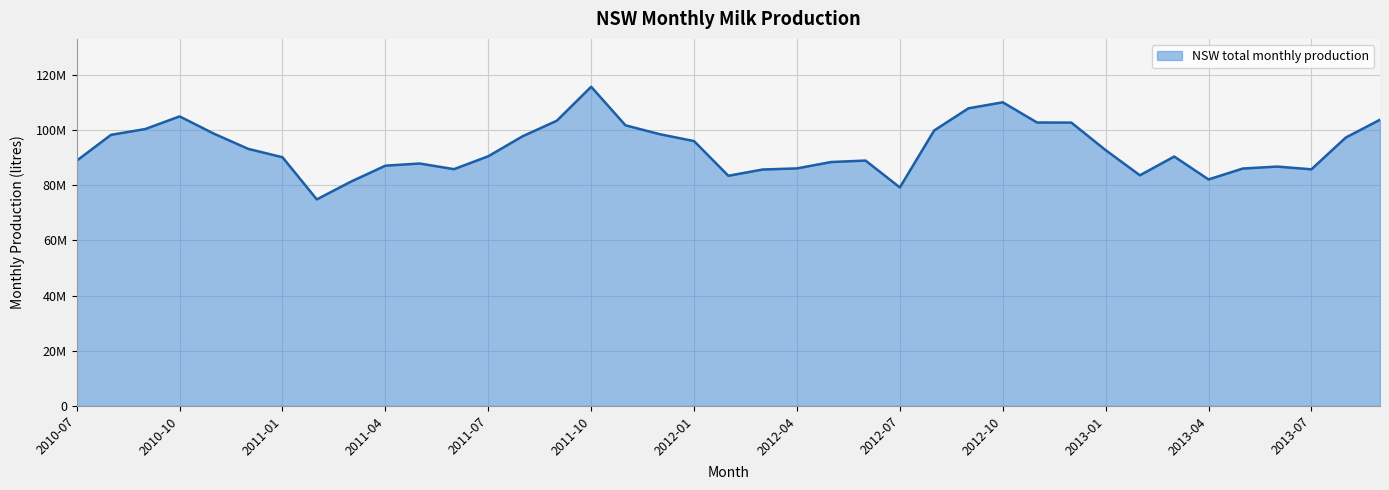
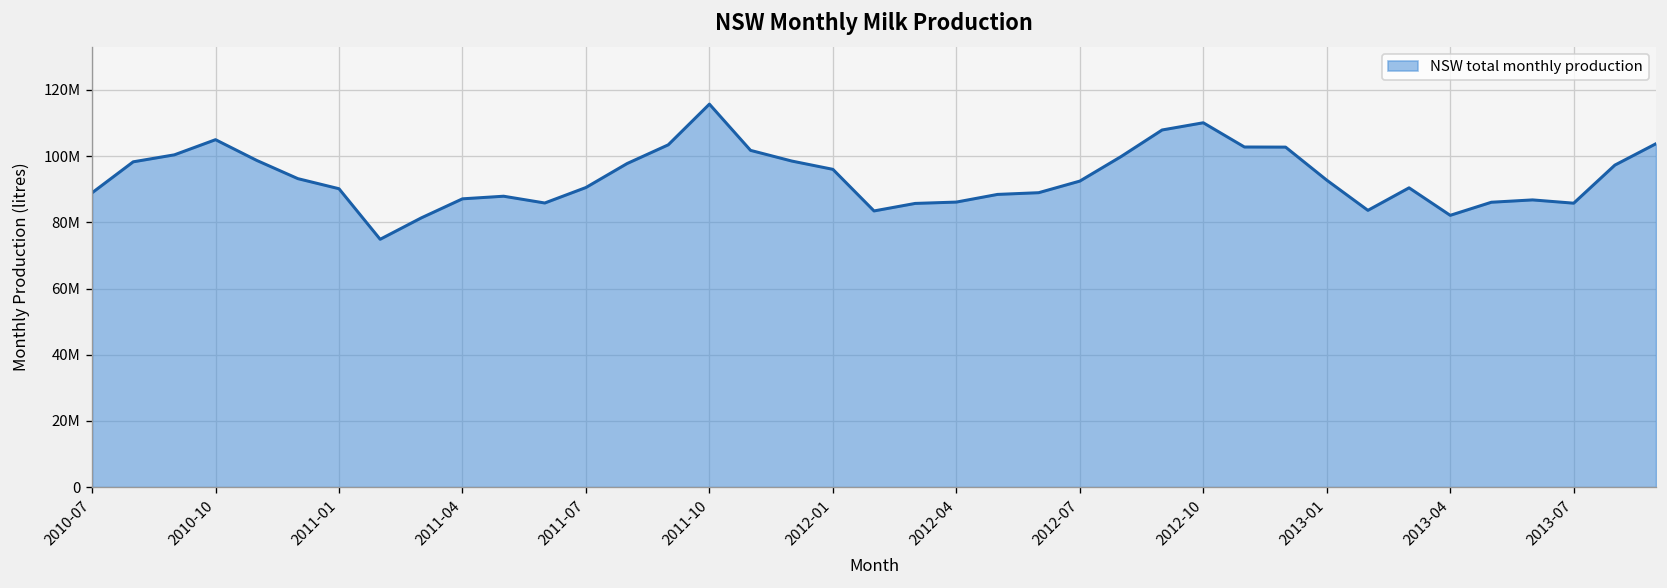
2012-07: 79000000 -> 92000000
